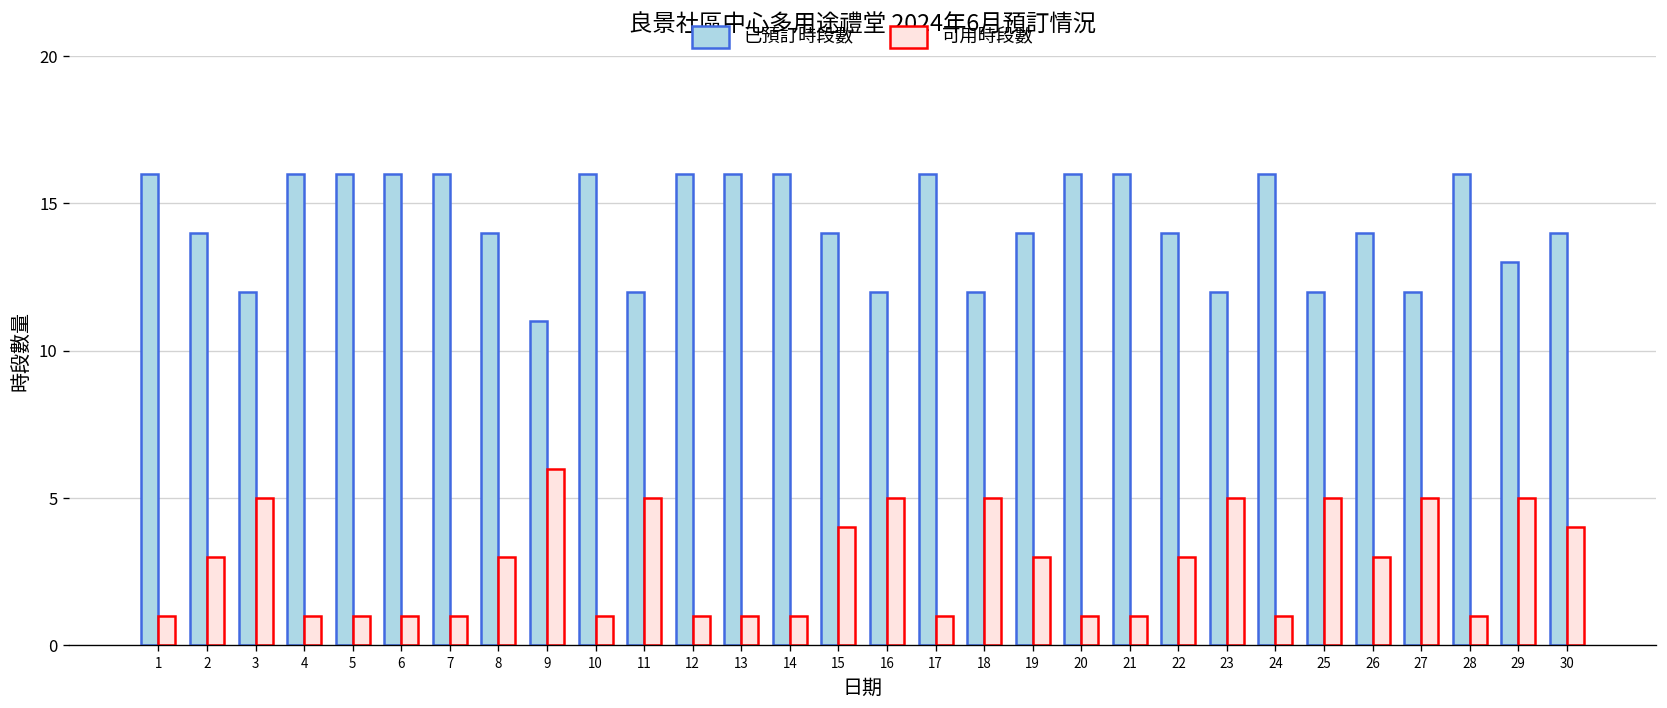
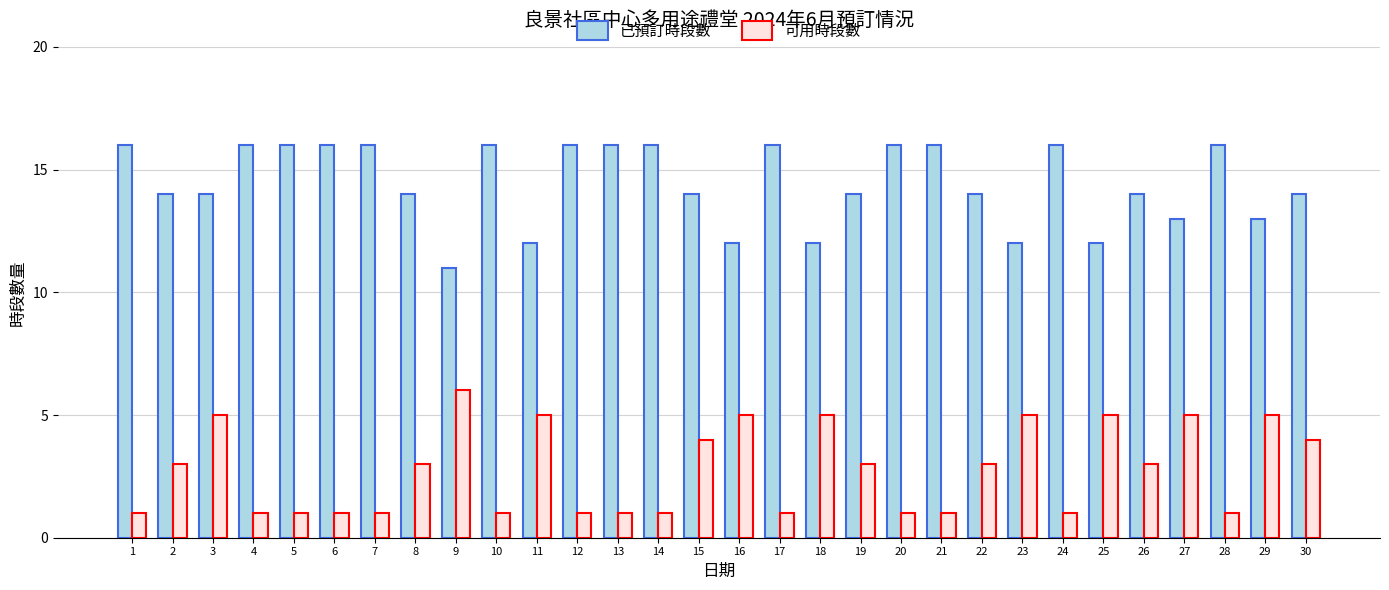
已預訂時段數, 3: 12 -> 14
已預訂時段數, 27: 12 -> 13
